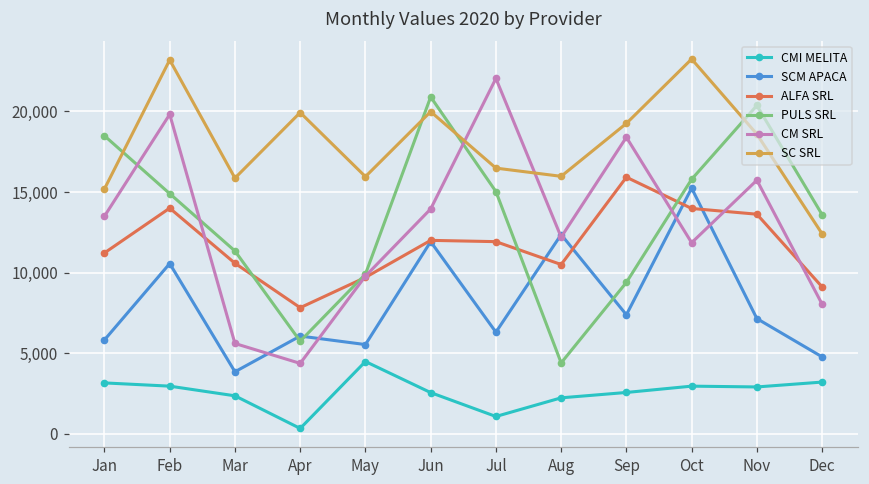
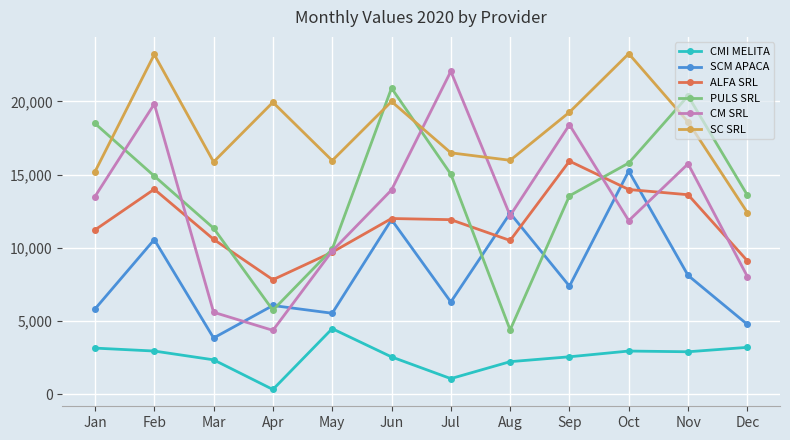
PULS SRL, Sep: 9,400 -> 13,600
SCM APACA, Nov: 7,100 -> 8,100
